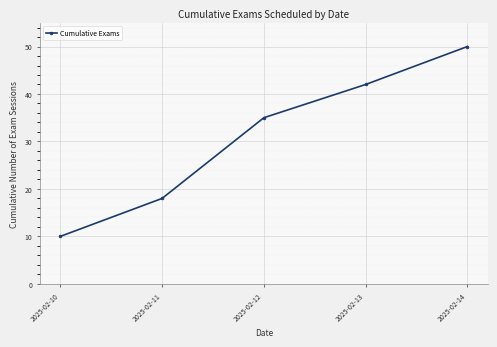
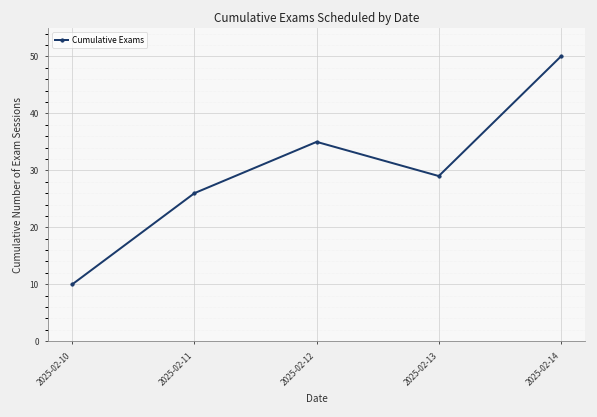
2025-02-11: 18 -> 26
2025-02-13: 42 -> 29
